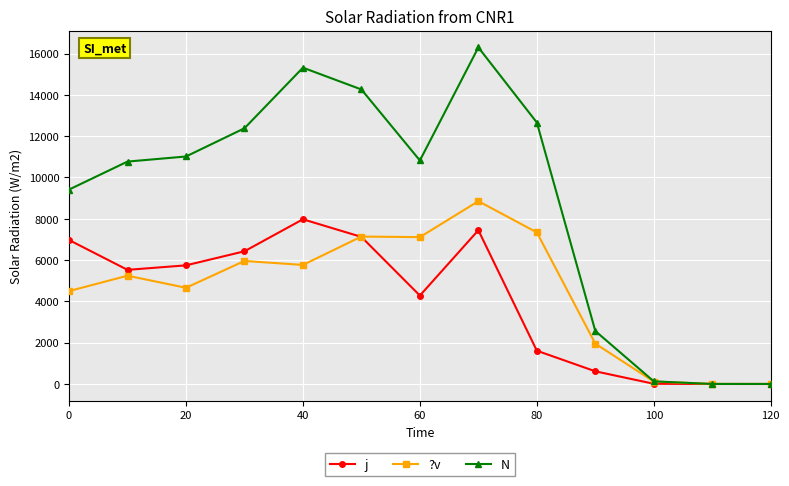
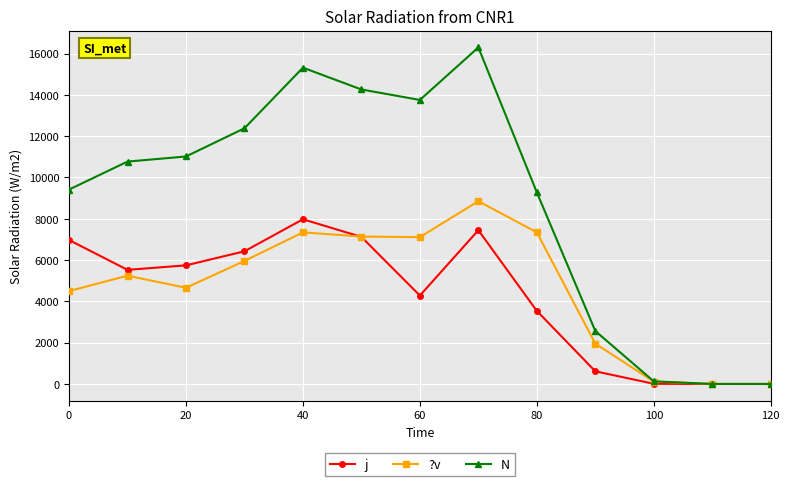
?v, 40: 5800 -> 7300
N, 60: 10800 -> 13800
j, 80: 1600 -> 3500
N, 80: 12700 -> 9300
